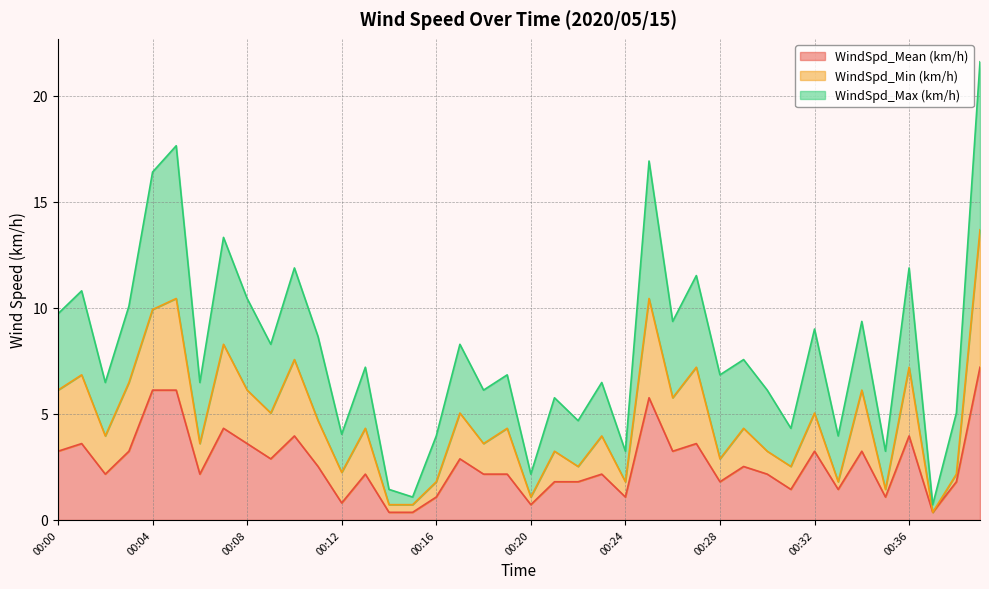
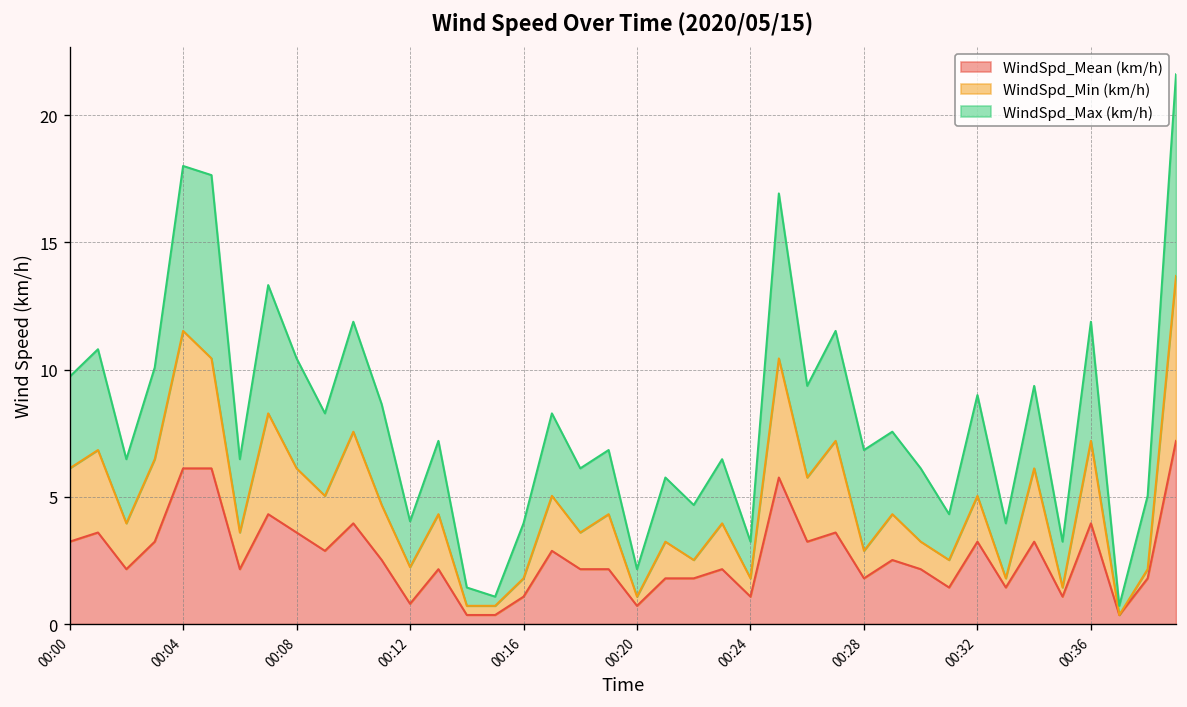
WindSpd_Min (km/h), 00:04: 3.8 -> 5.4
